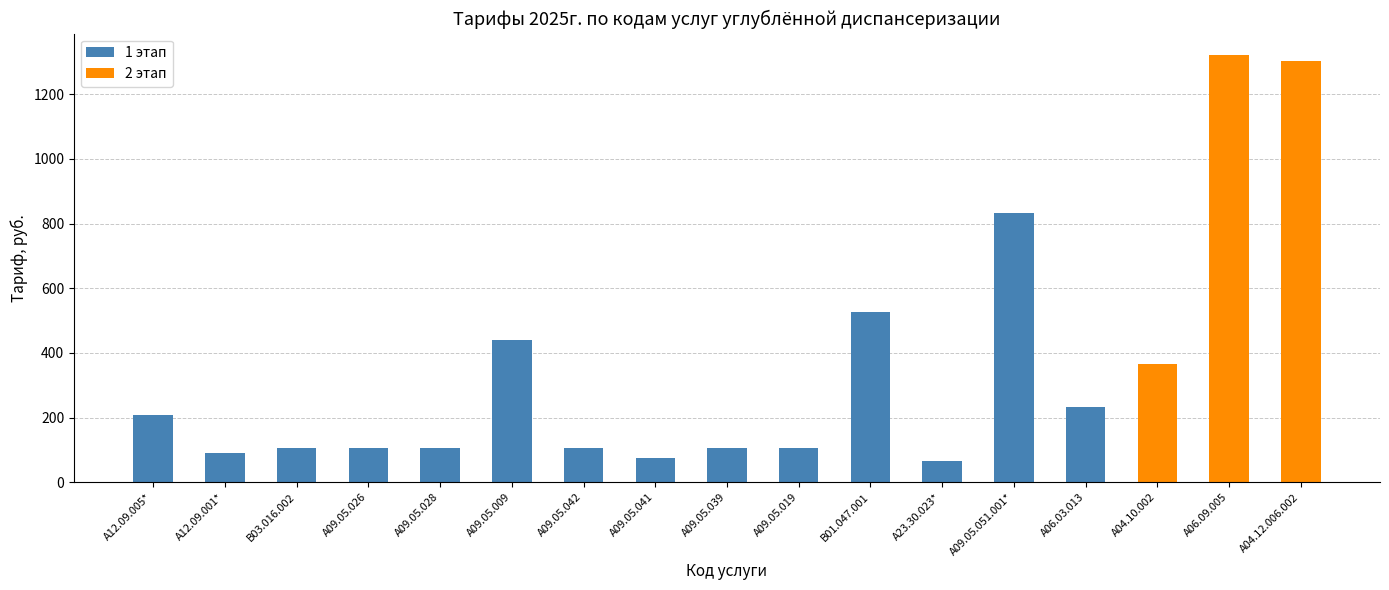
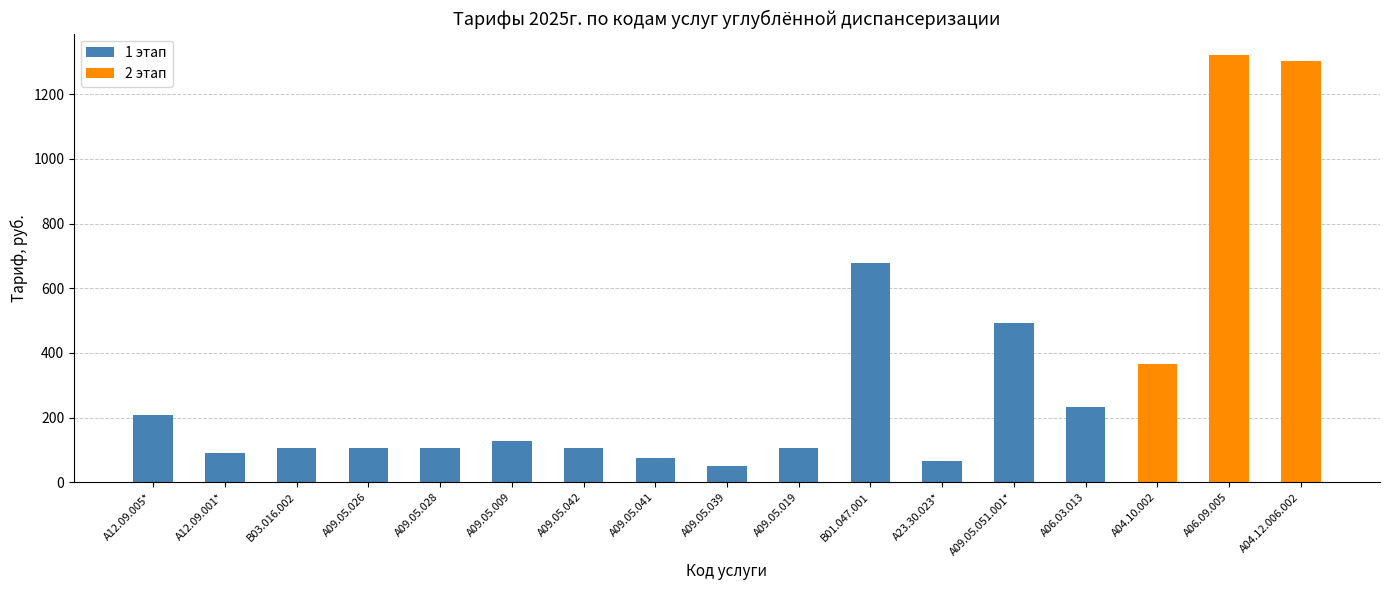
A09.05.009: 440 -> 130
A09.05.039: 110 -> 50
B01.047.001: 530 -> 680
A09.05.051.001*: 830 -> 490
